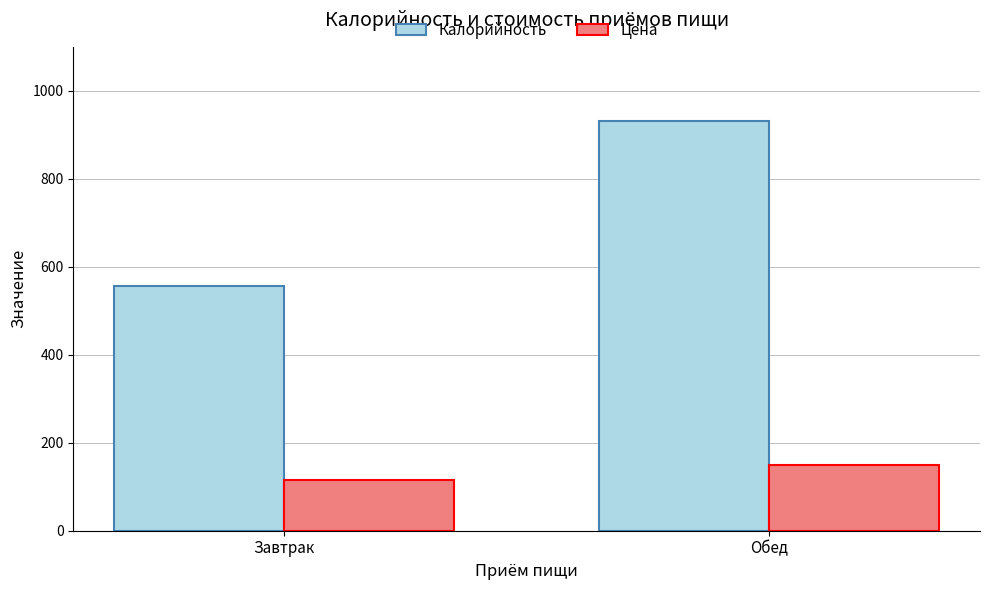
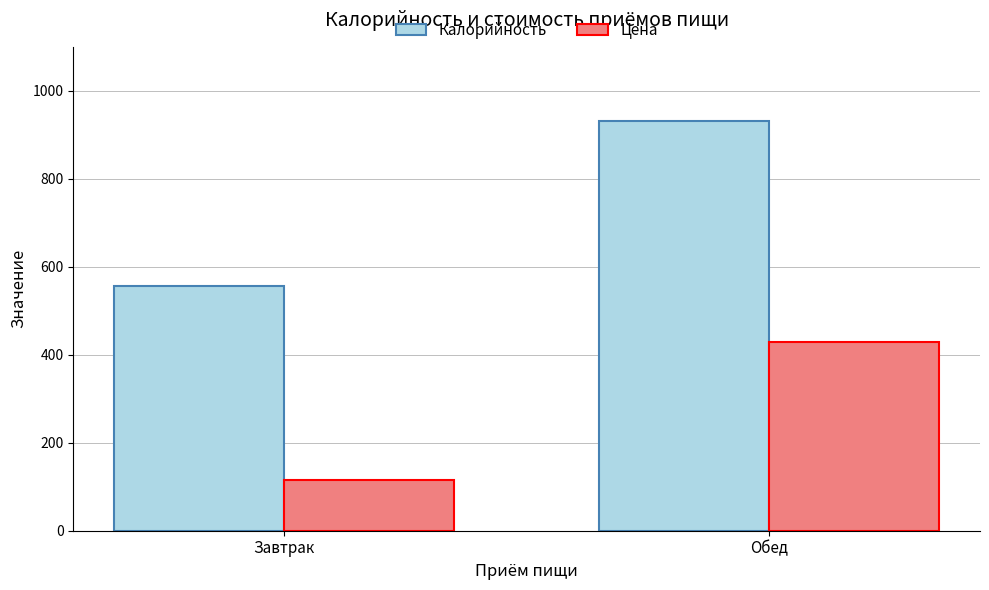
Цена, Обед: 150 -> 430
